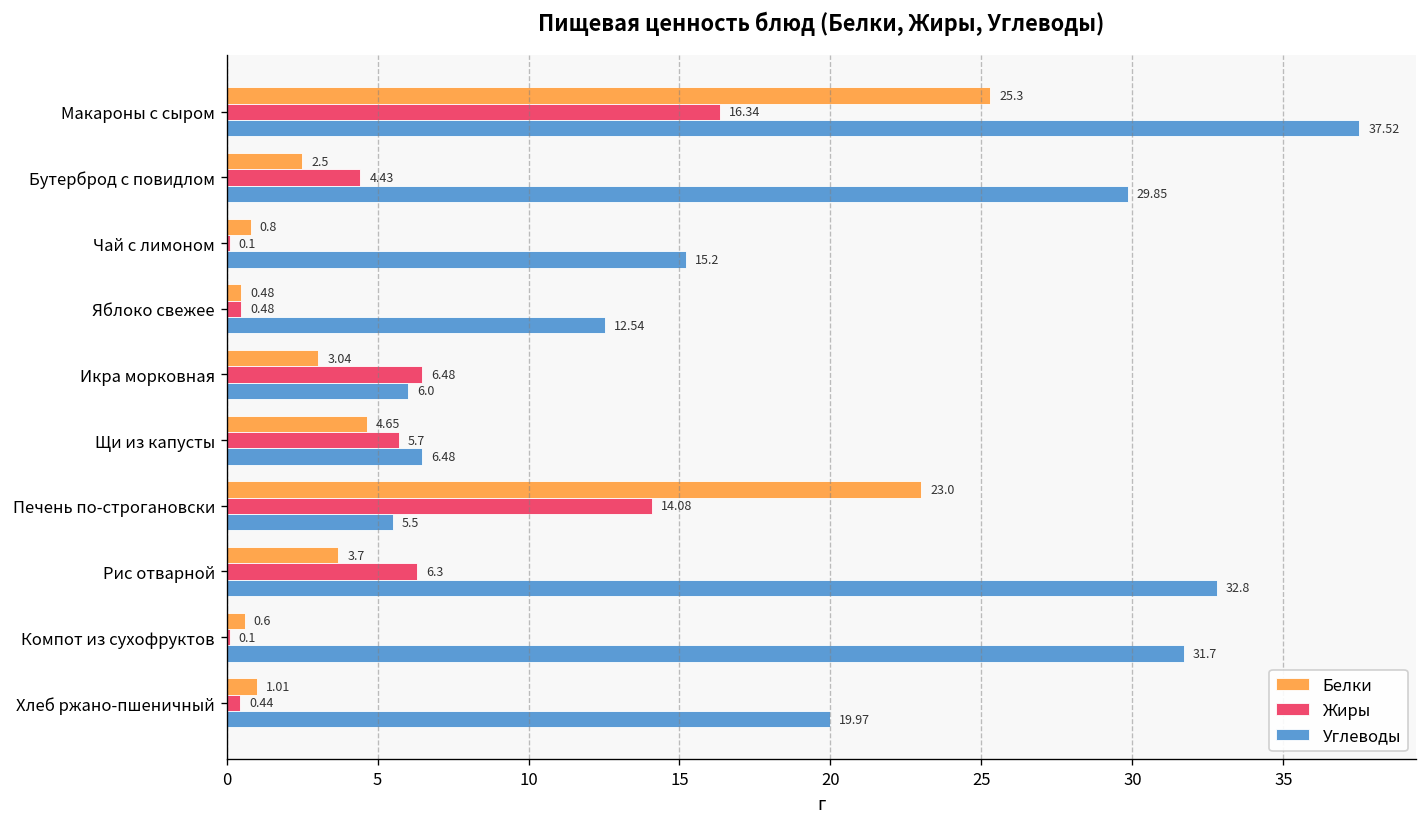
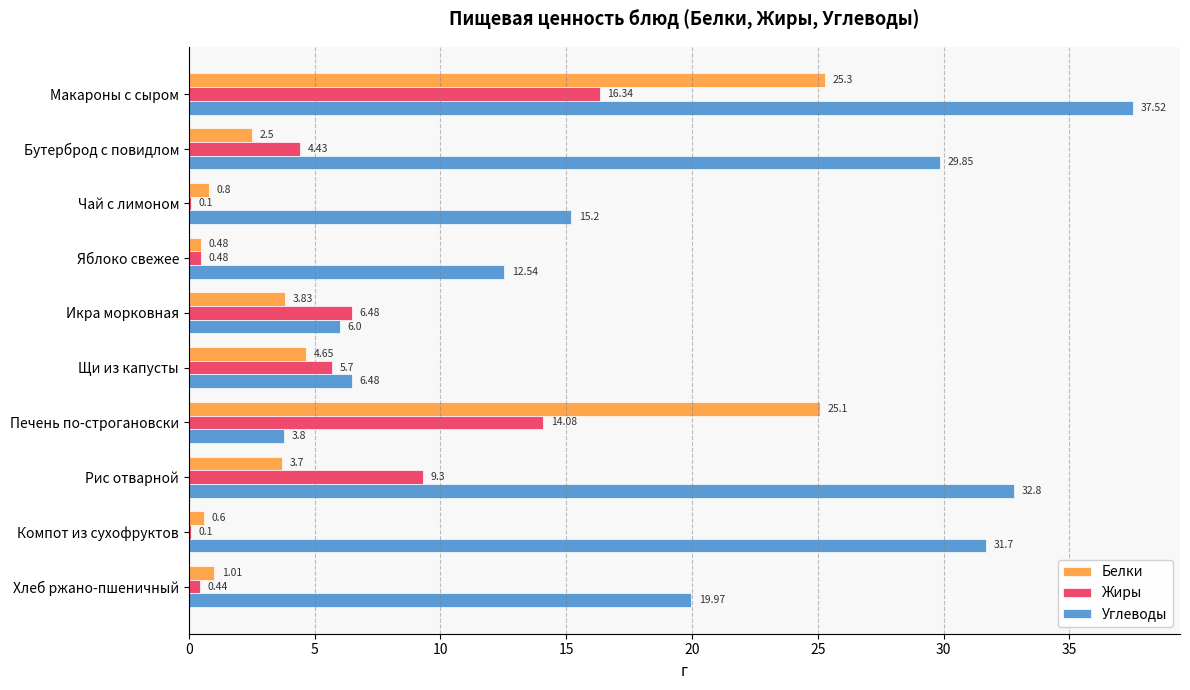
Белки, Икра морковная: 3.04 -> 3.83
Белки, Печень по-строгановски: 23.0 -> 25.1
Углеводы, Печень по-строгановски: 5.5 -> 3.8
Жиры, Рис отварной: 6.3 -> 9.3
